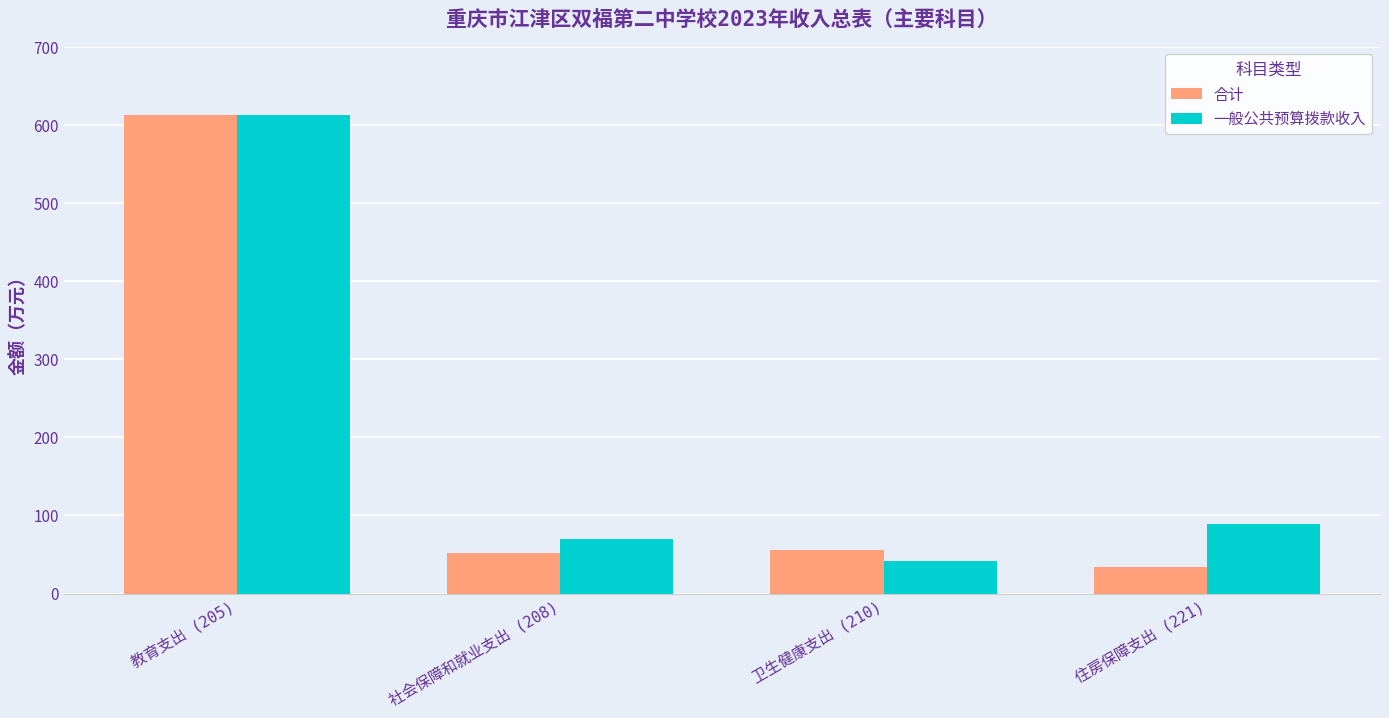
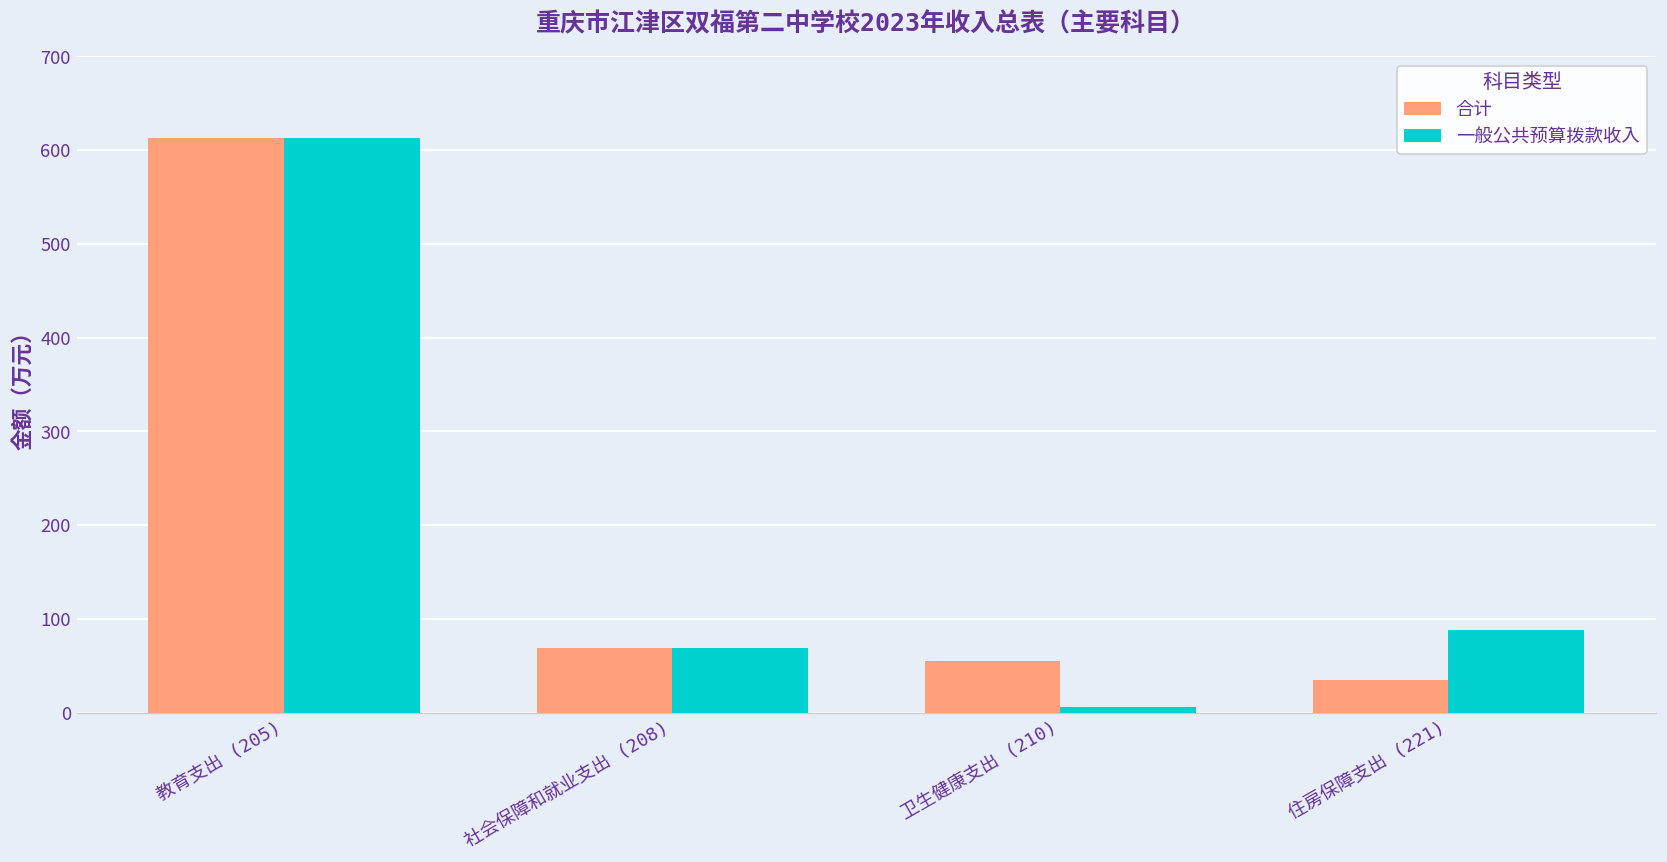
合计, 社会保障和就业支出 (208): 50 -> 70
一般公共预算拨款收入, 卫生健康支出 (210): 40 -> 10
